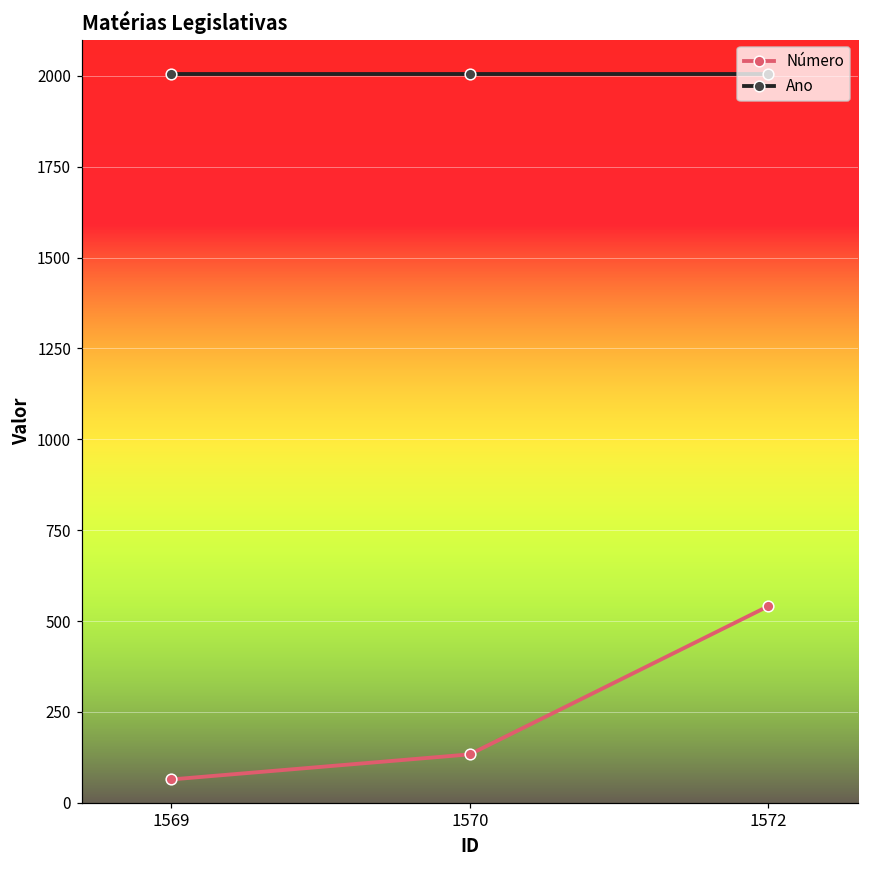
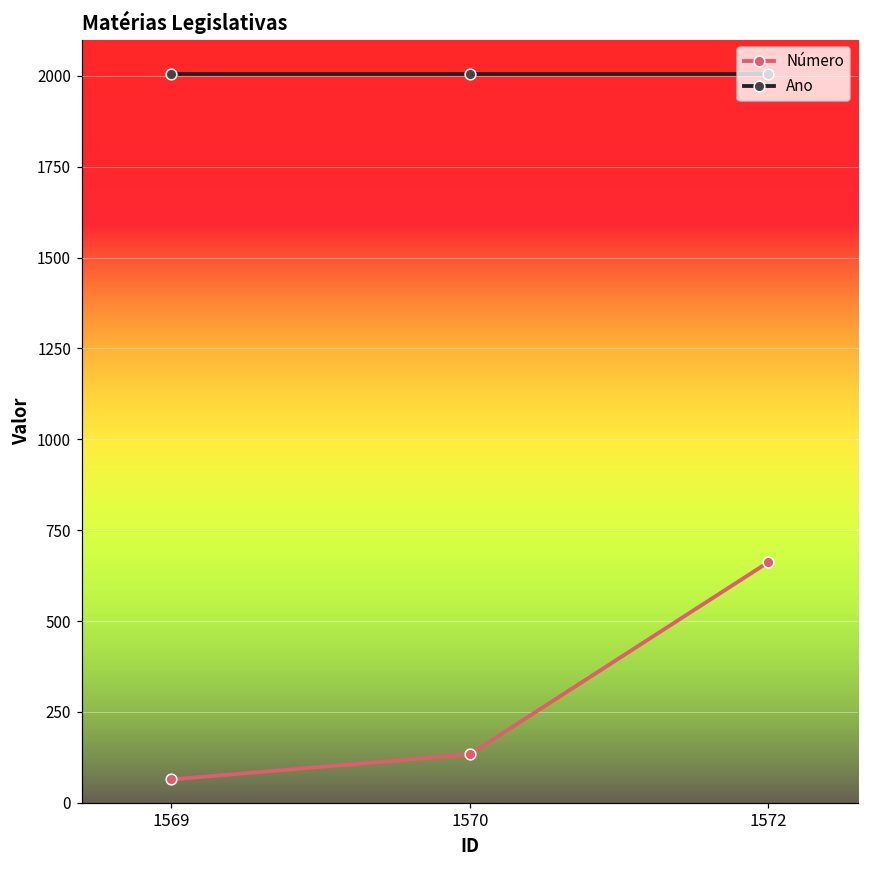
Número, 1572: 540 -> 660
